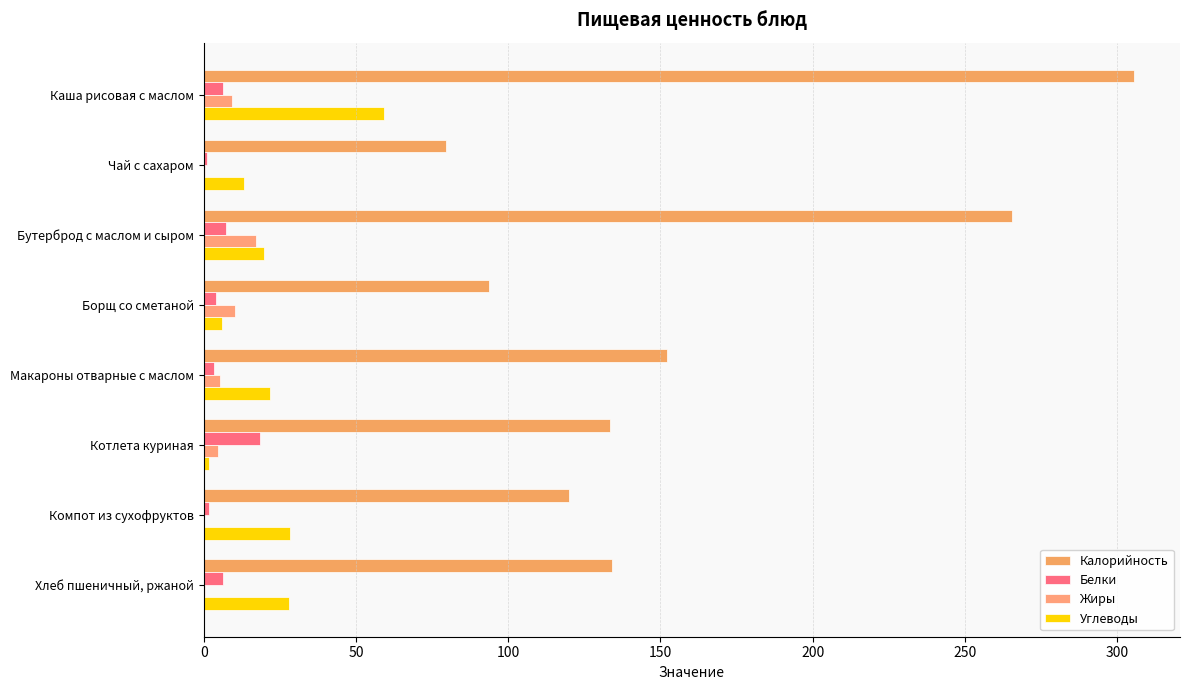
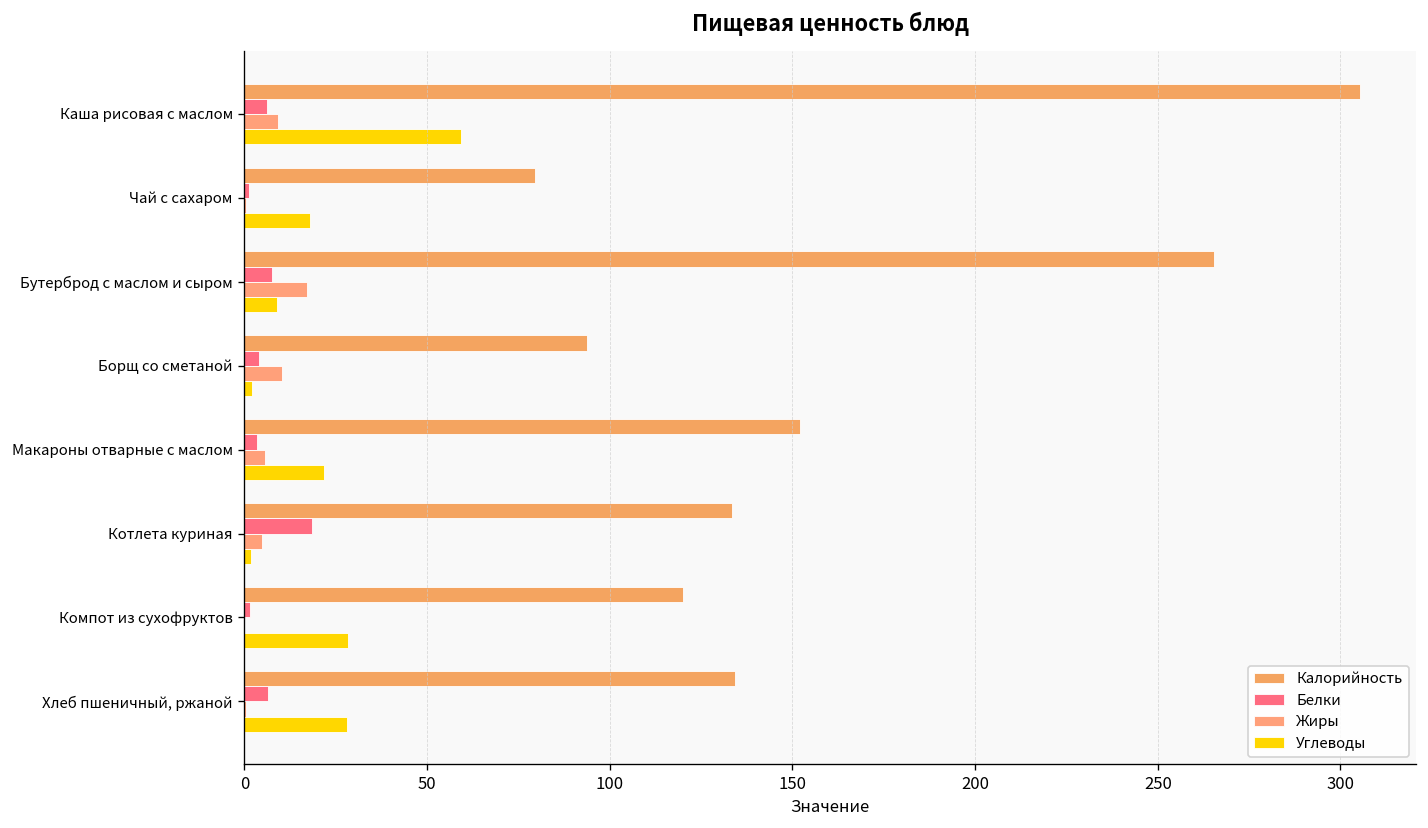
Углеводы, Чай с сахаром: 13 -> 18
Углеводы, Бутерброд с маслом и сыром: 20 -> 9
Углеводы, Борщ со сметаной: 6 -> 2
